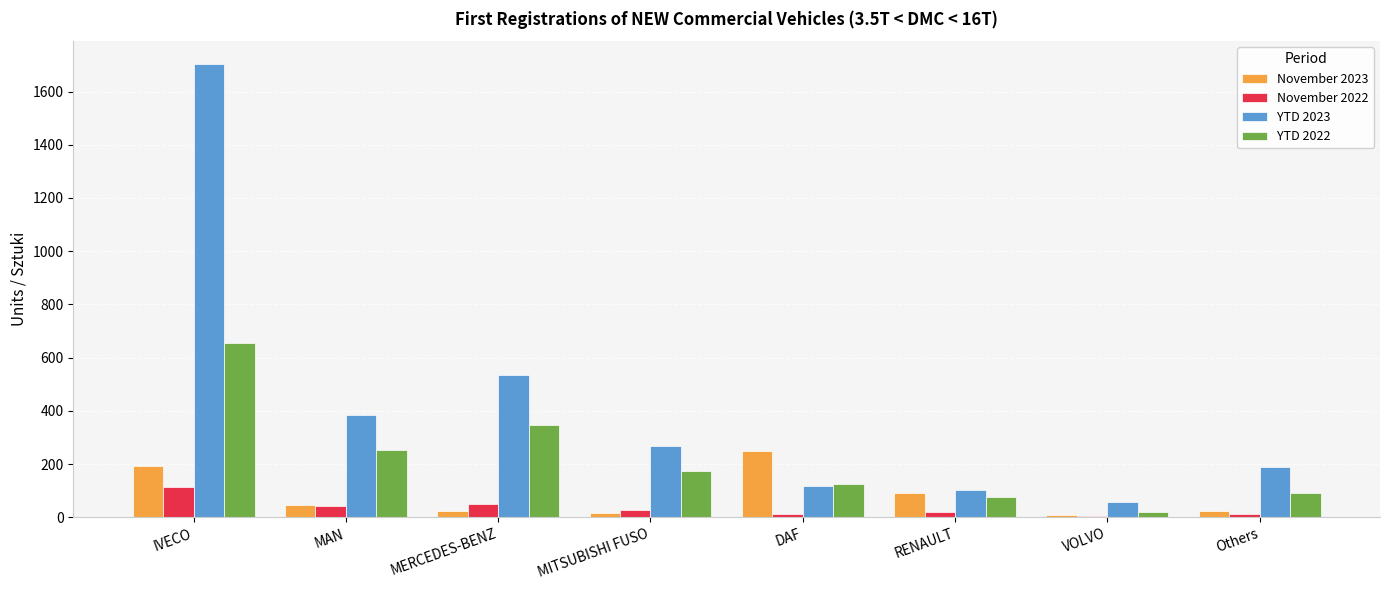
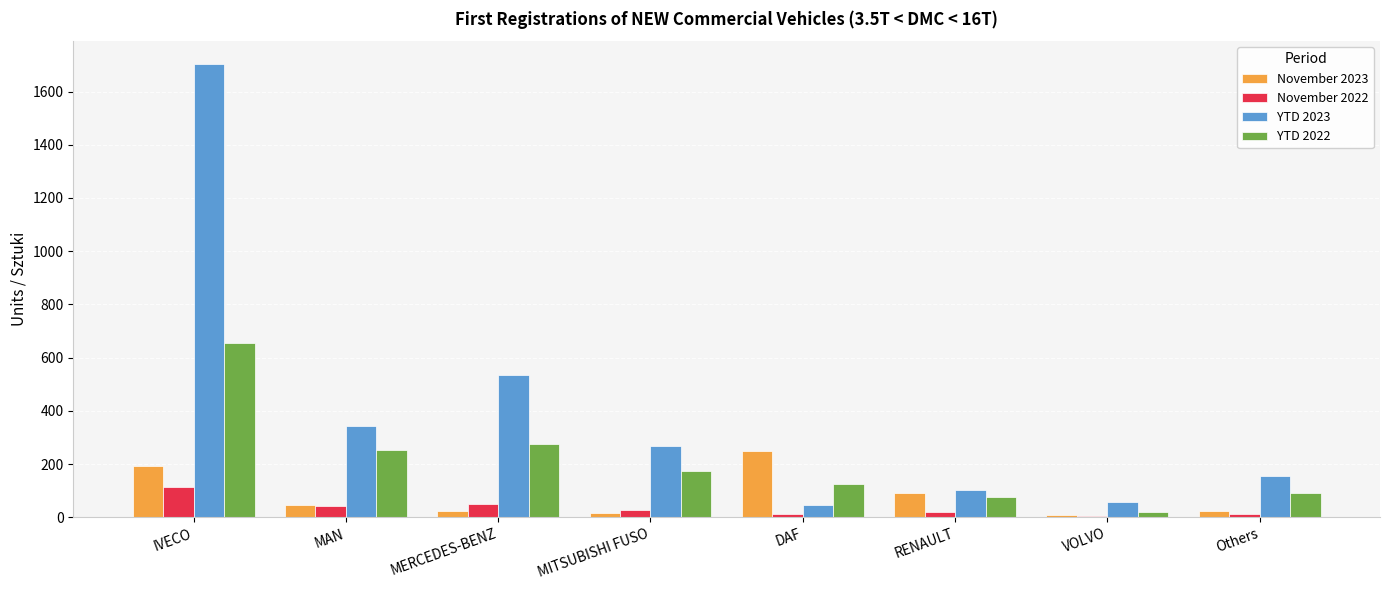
YTD 2023, MAN: 380 -> 350
YTD 2022, MERCEDES-BENZ: 350 -> 280
YTD 2023, DAF: 120 -> 50
YTD 2023, Others: 190 -> 150
